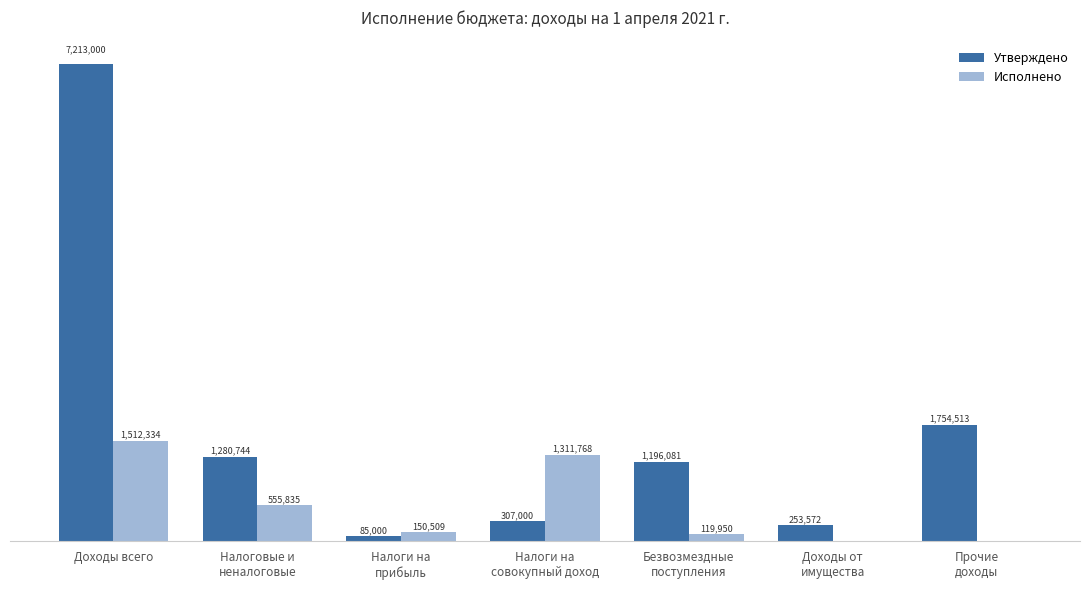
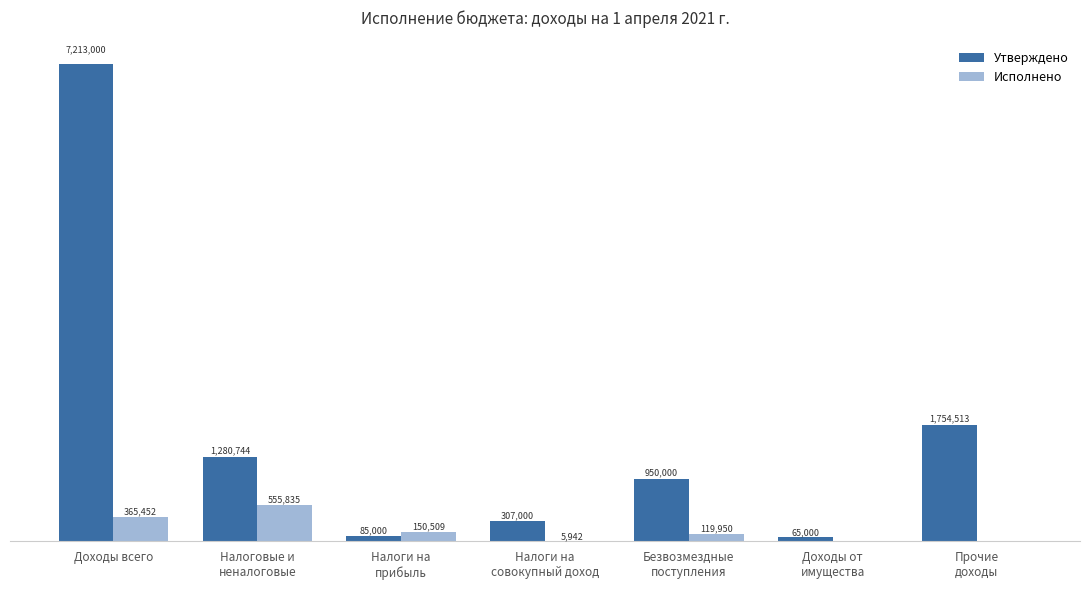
Исполнено, Доходы всего: 1,512,334 -> 365,452
Исполнено, Налоги на совокупный доход: 1,311,768 -> 5,942
Утверждено, Безвозмездные поступления: 1,196,081 -> 950,000
Утверждено, Доходы от имущества: 253,572 -> 65,000
